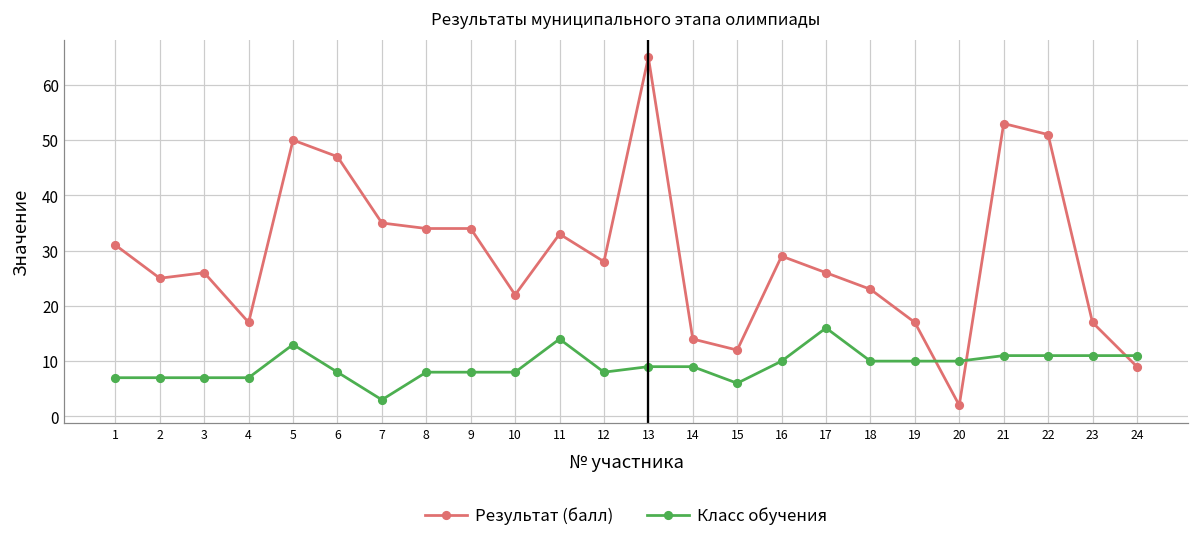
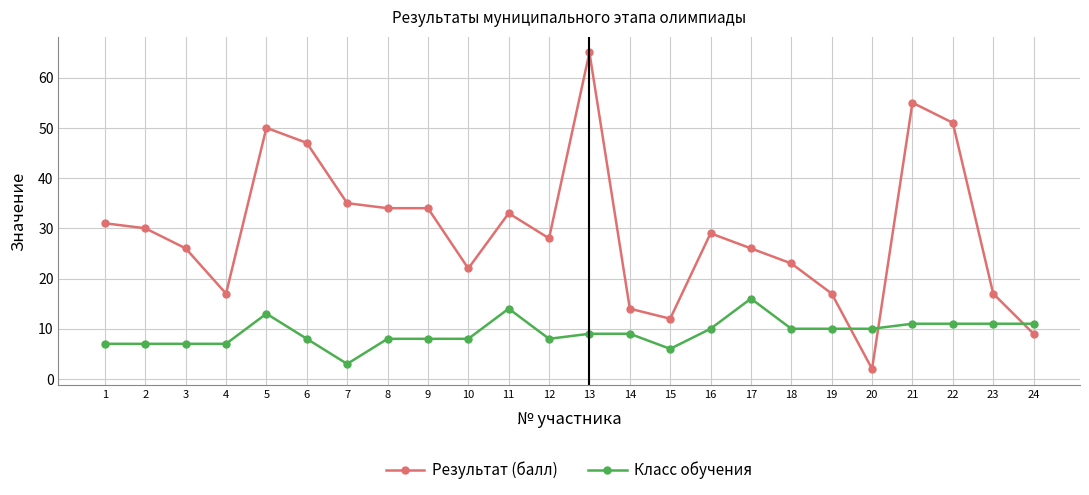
Результат (балл), 2: 25 -> 30
Результат (балл), 21: 53 -> 55
